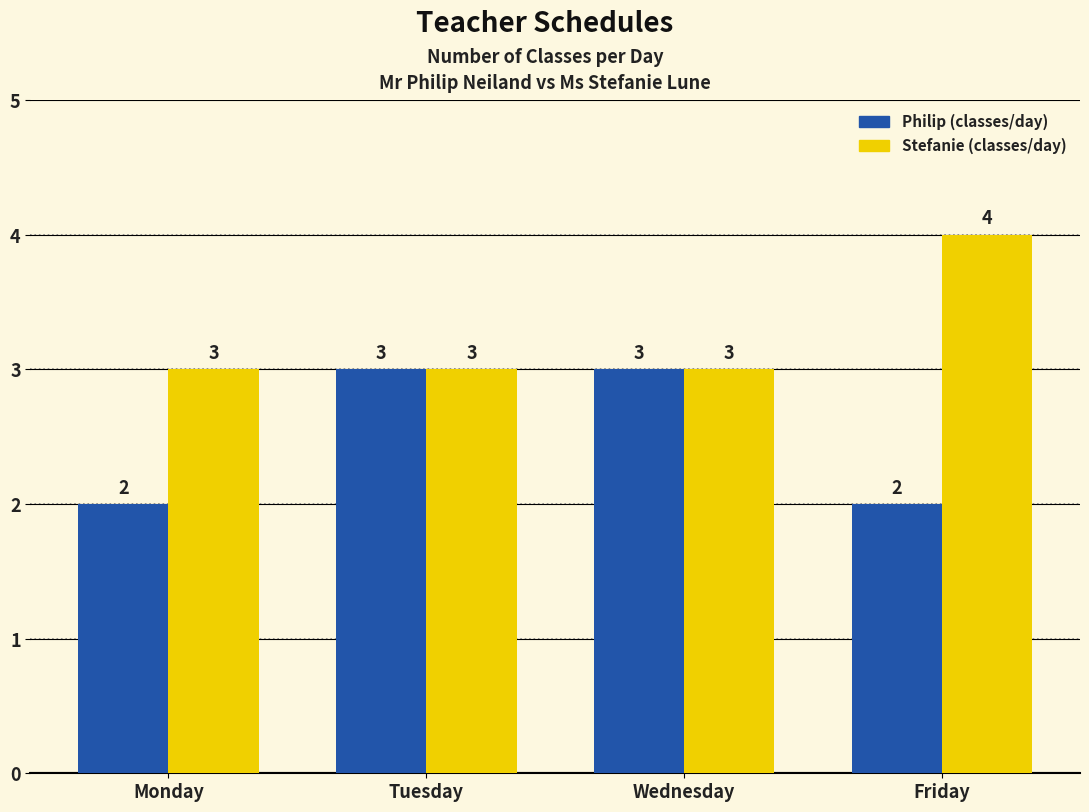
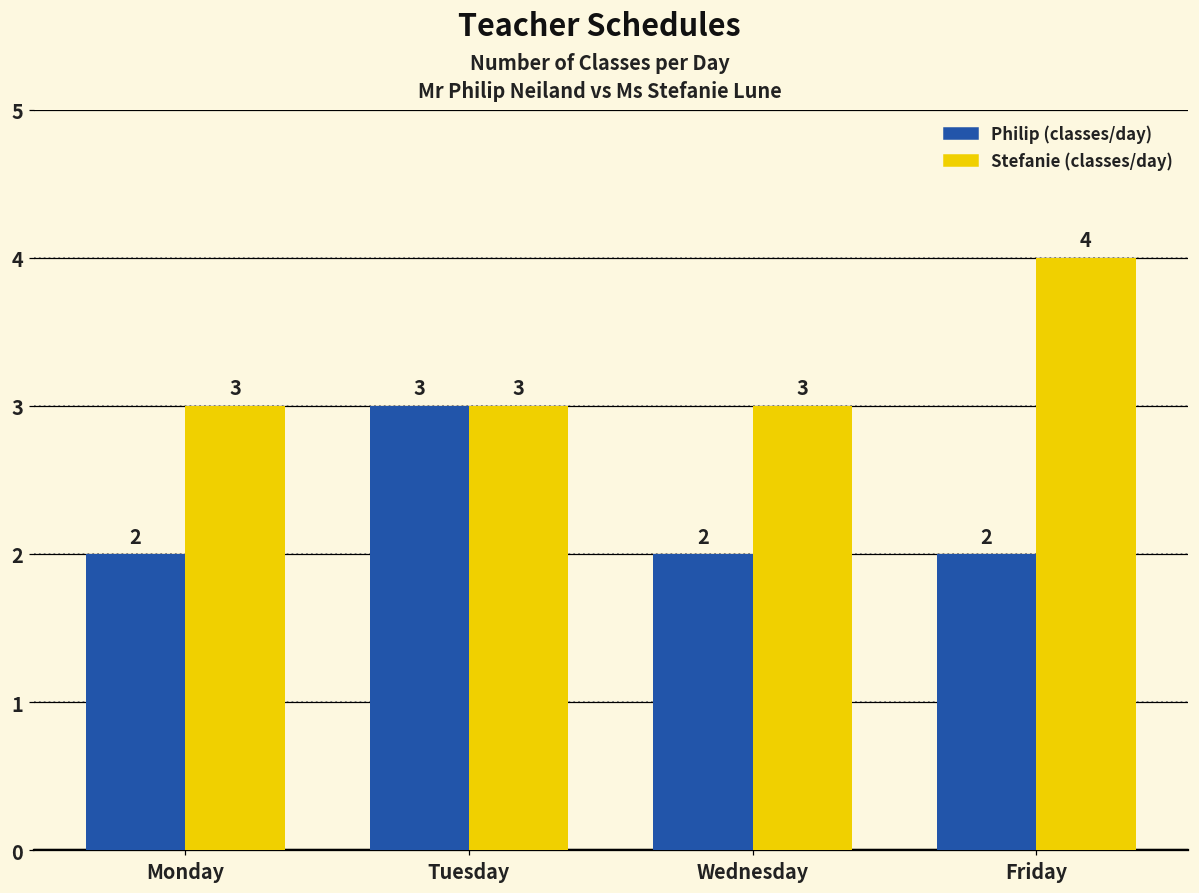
Philip (classes/day), Wednesday: 3 -> 2
